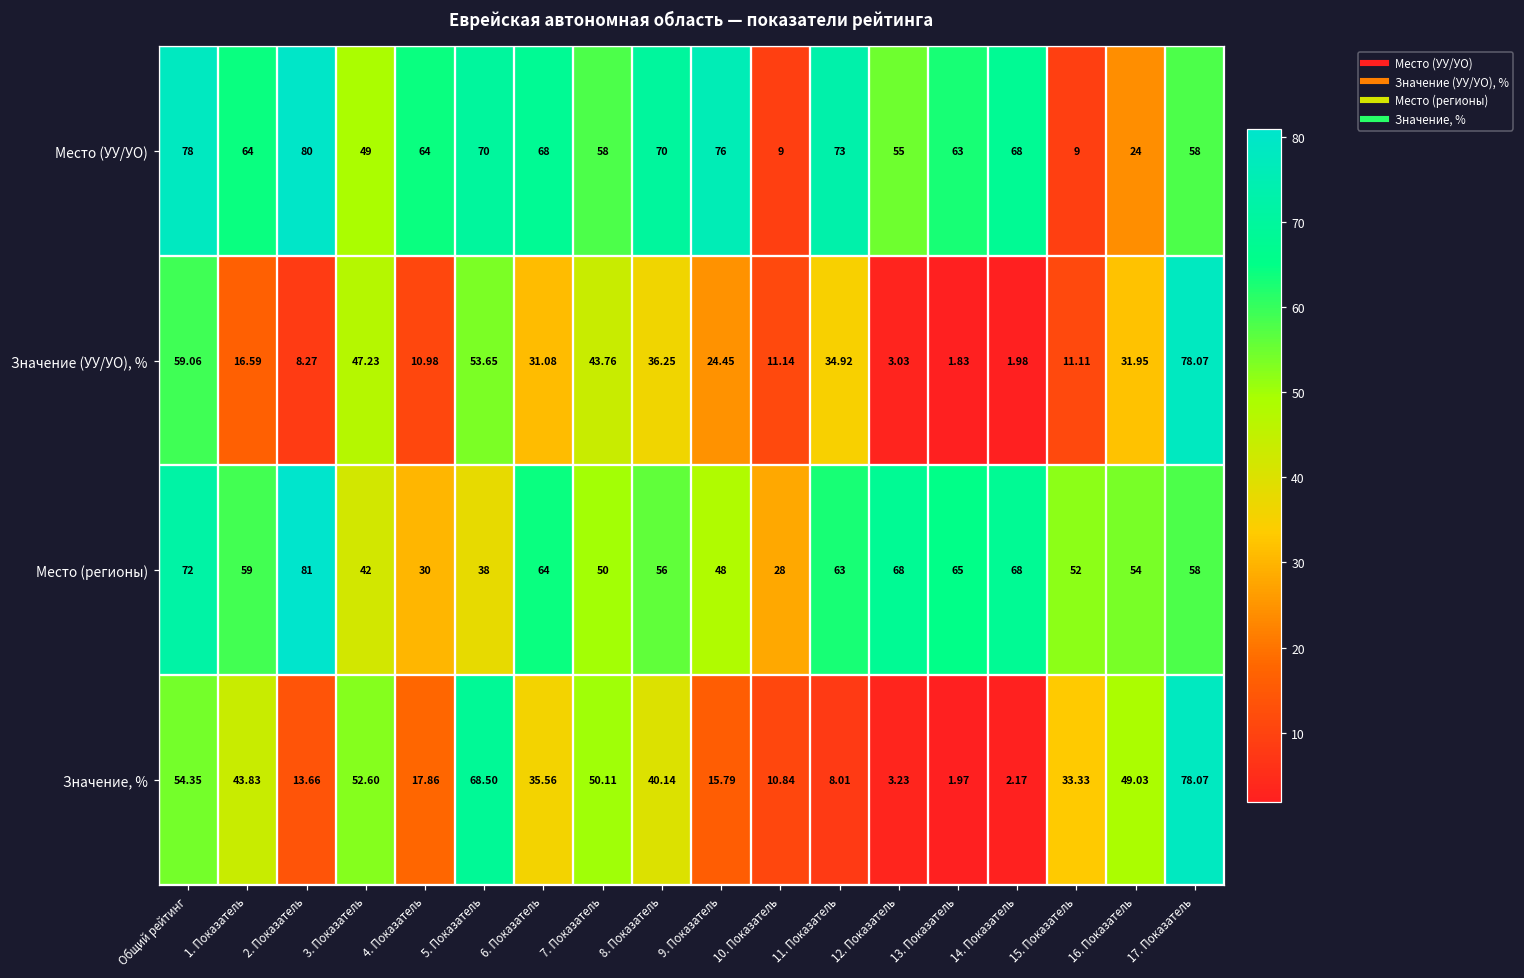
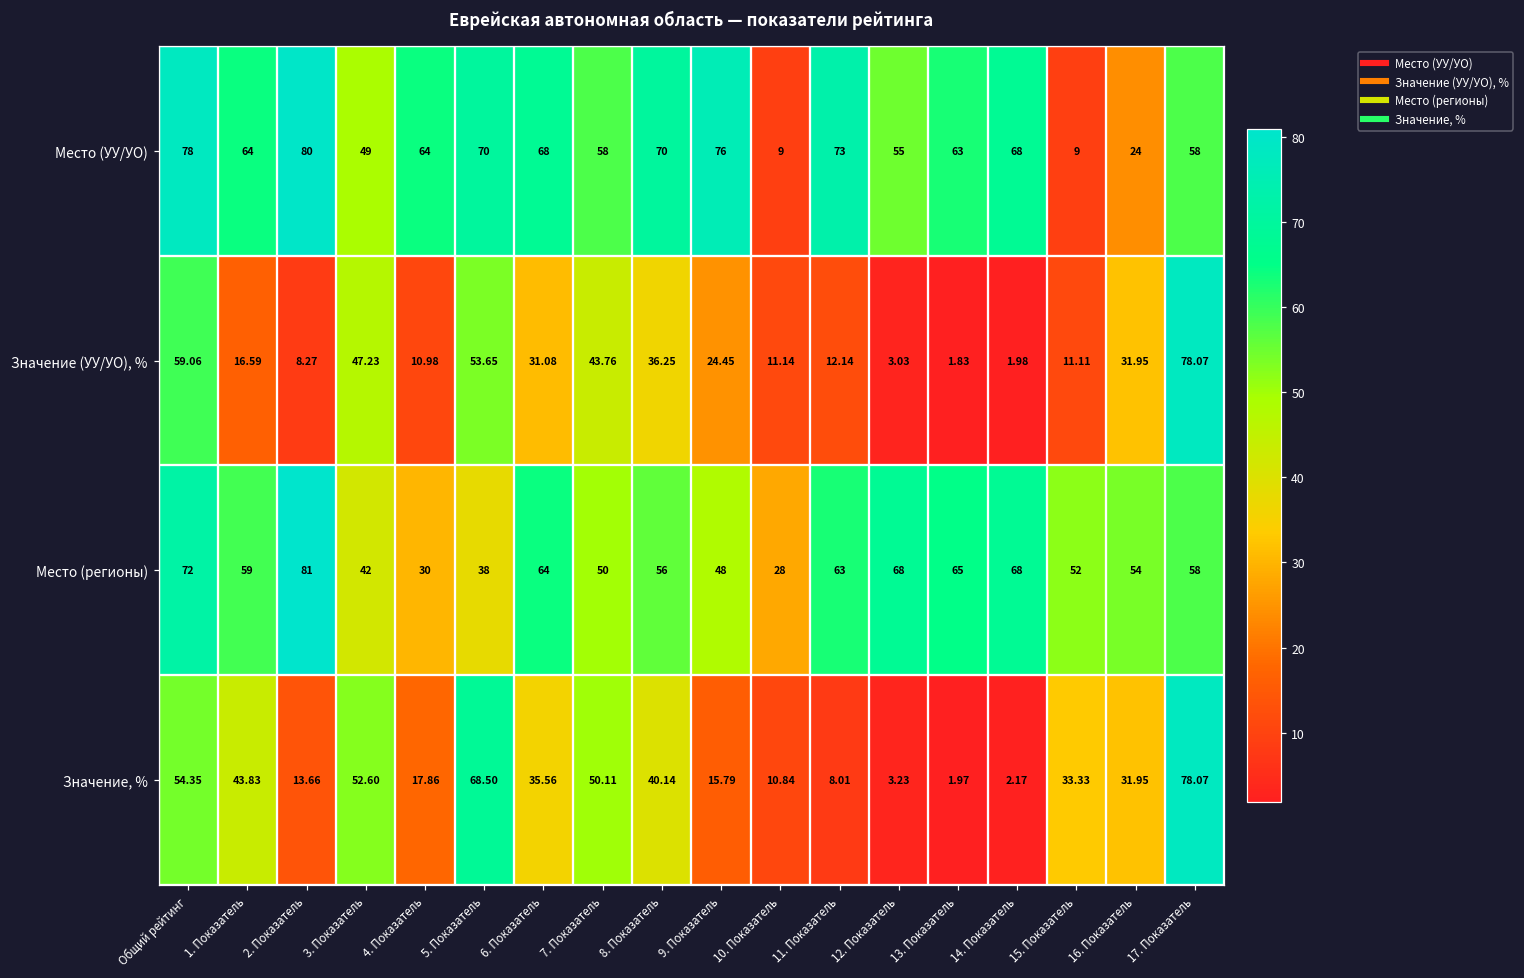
Значение (УУ/УО), %, 11. Показатель: 34.92 -> 12.14
Значение, %, 16. Показатель: 49.03 -> 31.95
